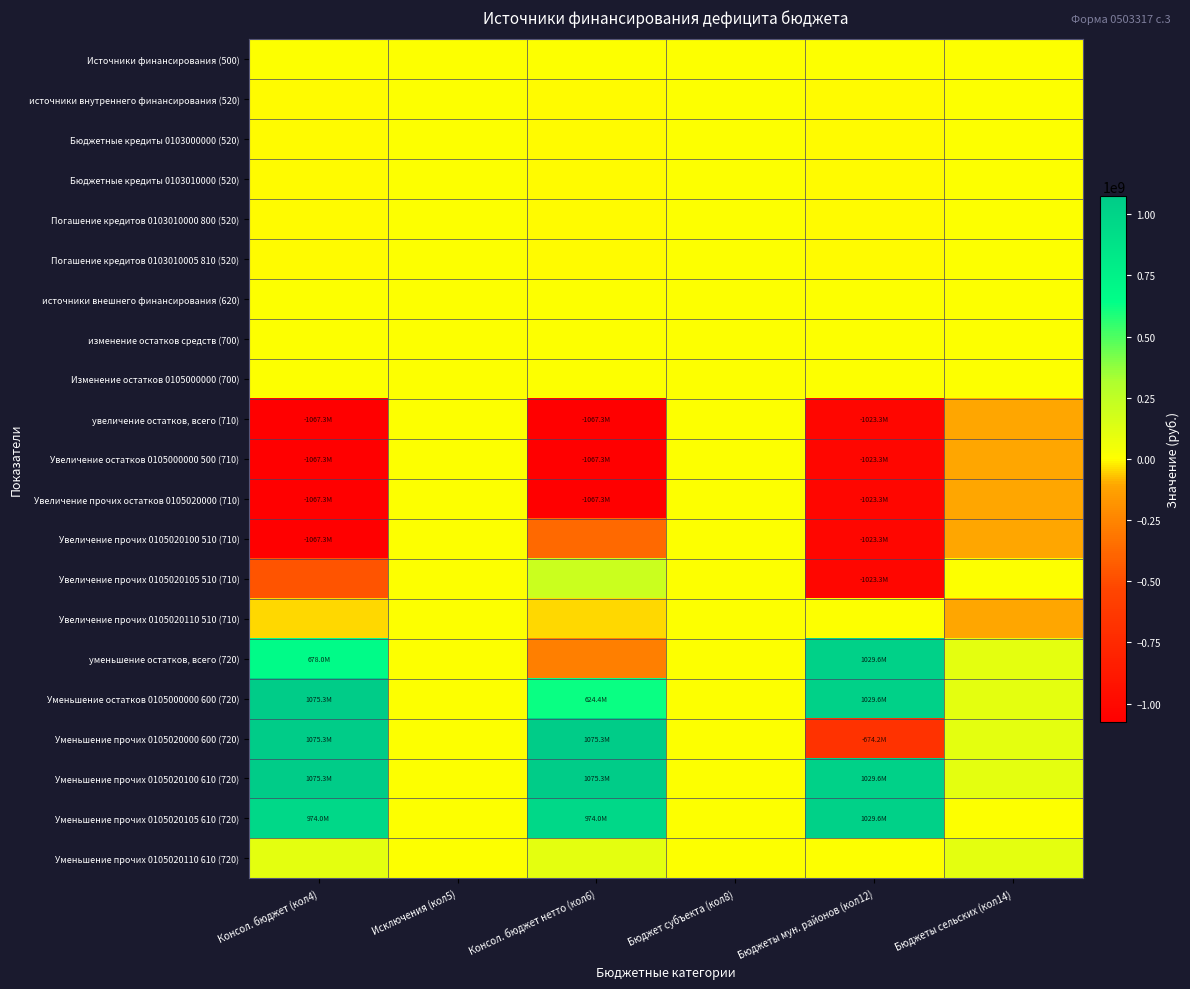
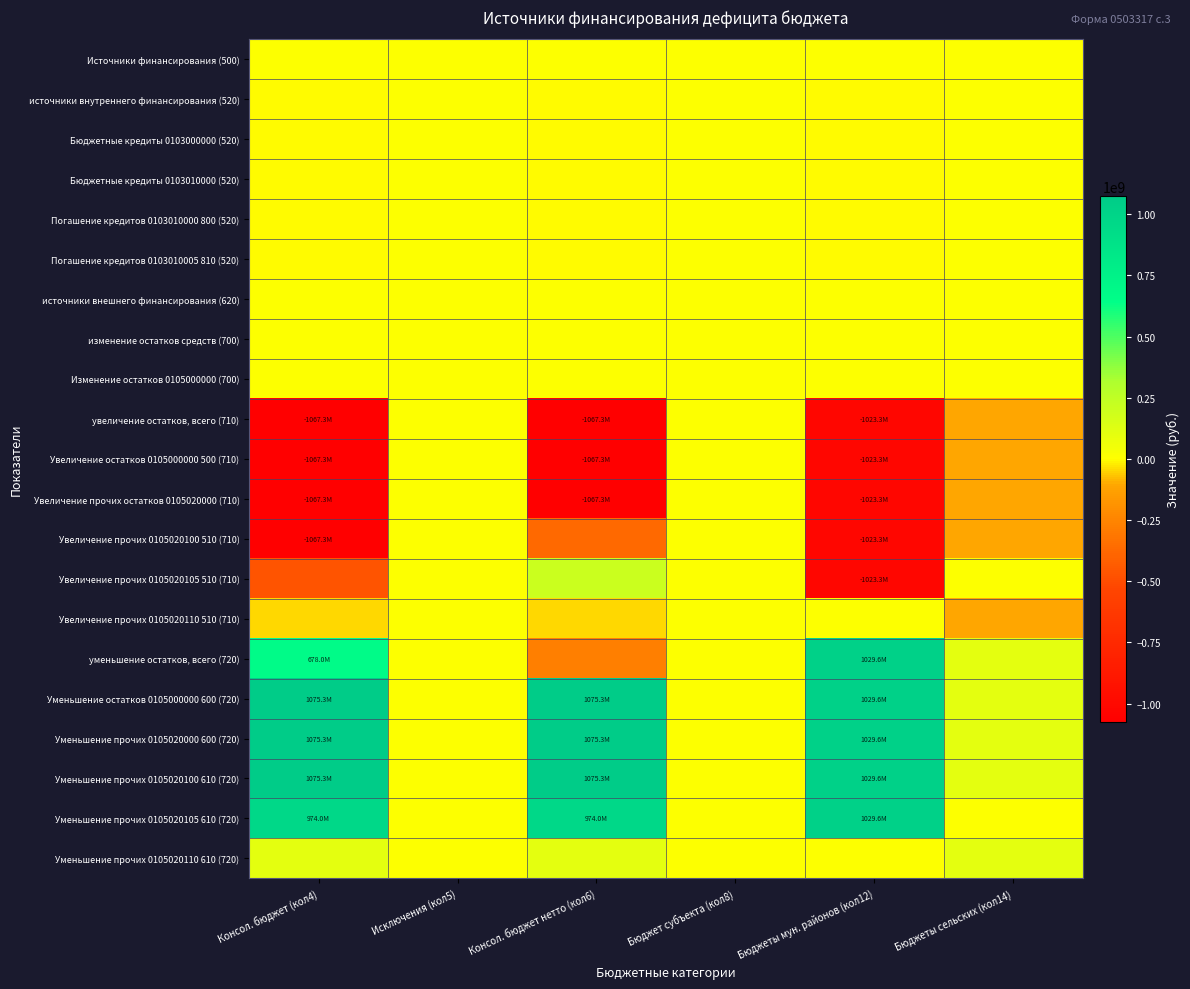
Уменьшение остатков 0105000000 600 (720), Консол. бюджет нетто (кол6): 624.4M -> 1075.3M
Уменьшение прочих 0105020000 600 (720), Бюджеты мун. районов (кол12): -674.2M -> 1029.6M
